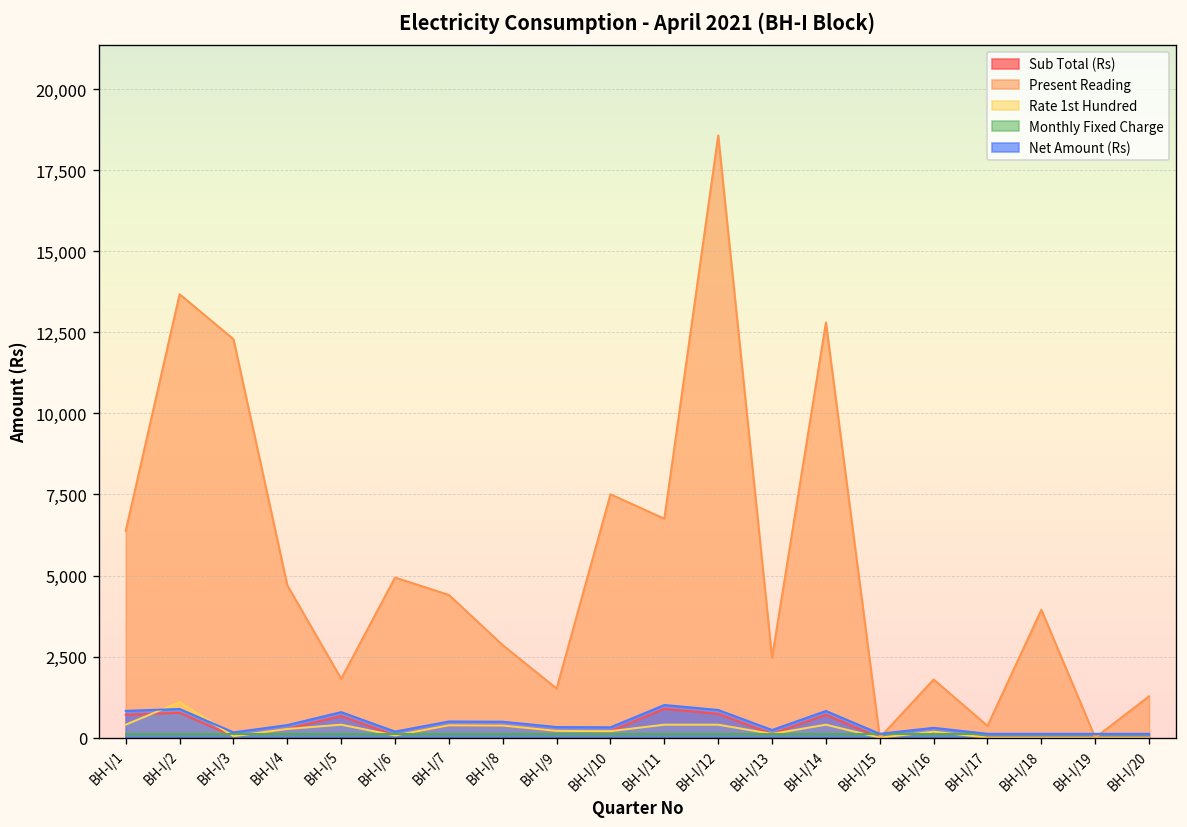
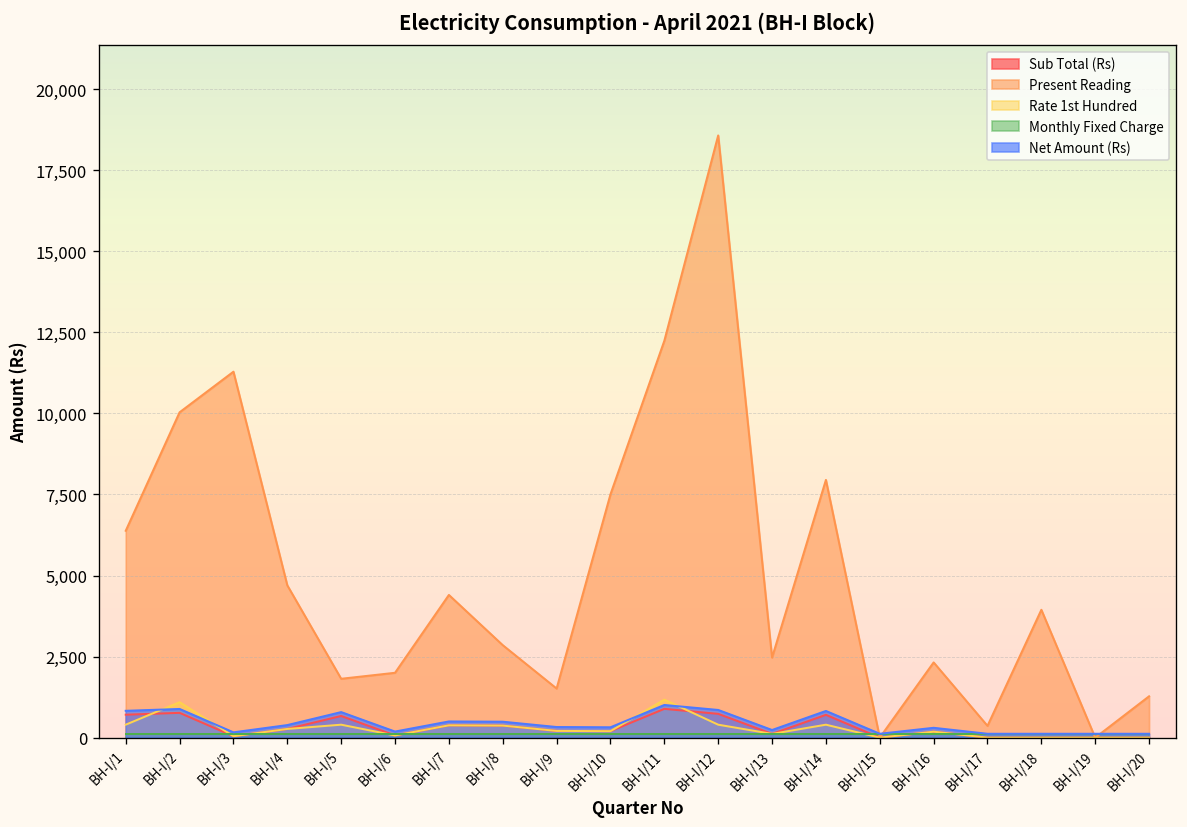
Present Reading, BH-I/2: 13,700 -> 10,000
Present Reading, BH-I/3: 12,300 -> 11,300
Present Reading, BH-I/6: 4,900 -> 2,000
Present Reading, BH-I/11: 6,800 -> 12,200
Rate 1st Hundred, BH-I/11: 400 -> 1,200
Present Reading, BH-I/14: 12,800 -> 8,000
Present Reading, BH-I/16: 1,800 -> 2,300
